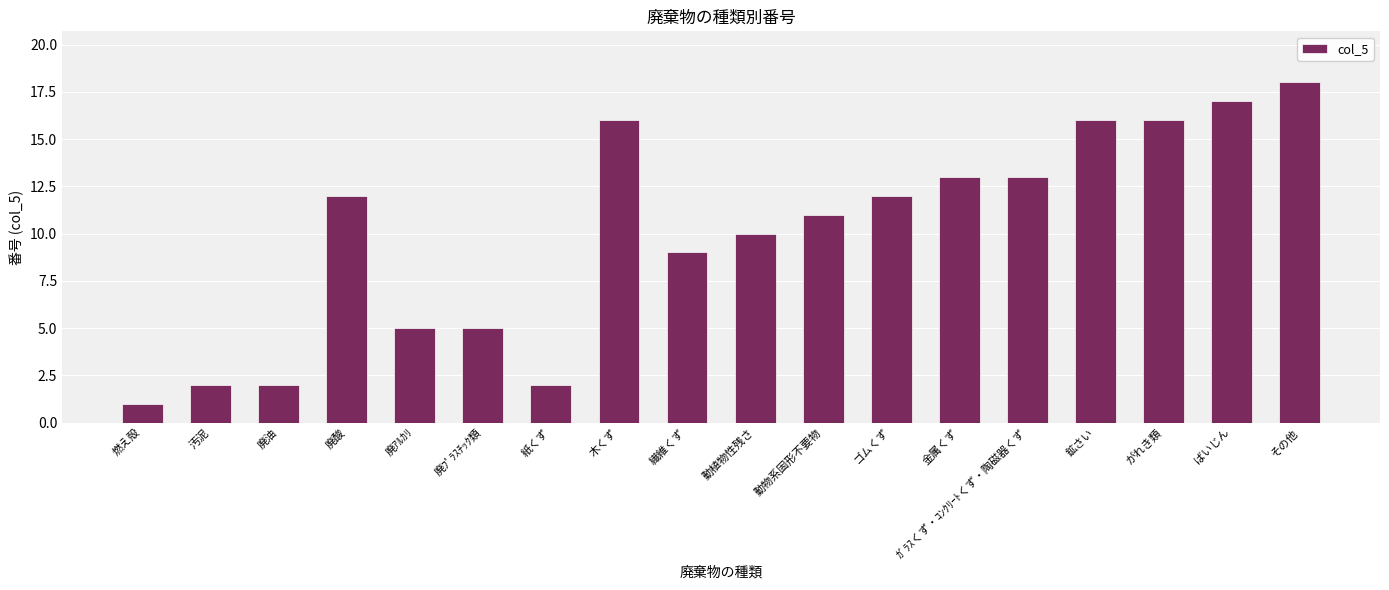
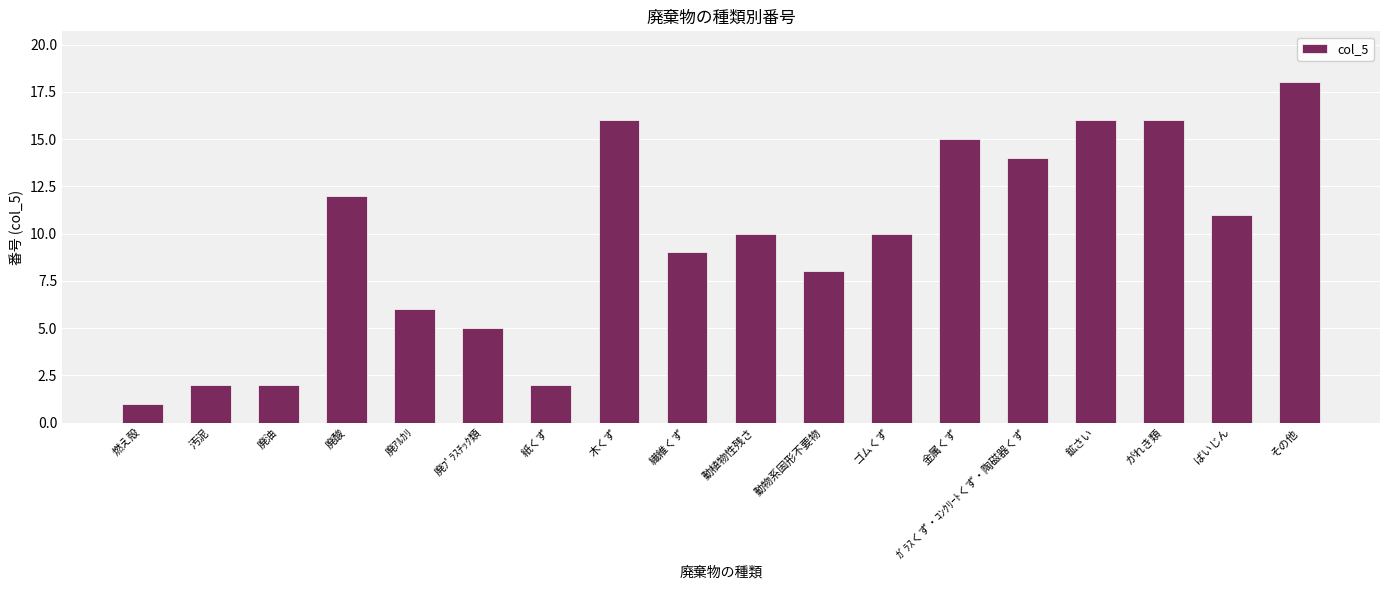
廃ｱﾙｶﾘ: 5 -> 6
動物系固形不要物: 11 -> 8
ゴムくず: 12 -> 10
金属くず: 13 -> 15
ｶﾞﾗｽくず・ｺﾝｸﾘｰﾄくず・陶磁器くず: 13 -> 14
ばいじん: 17 -> 11
